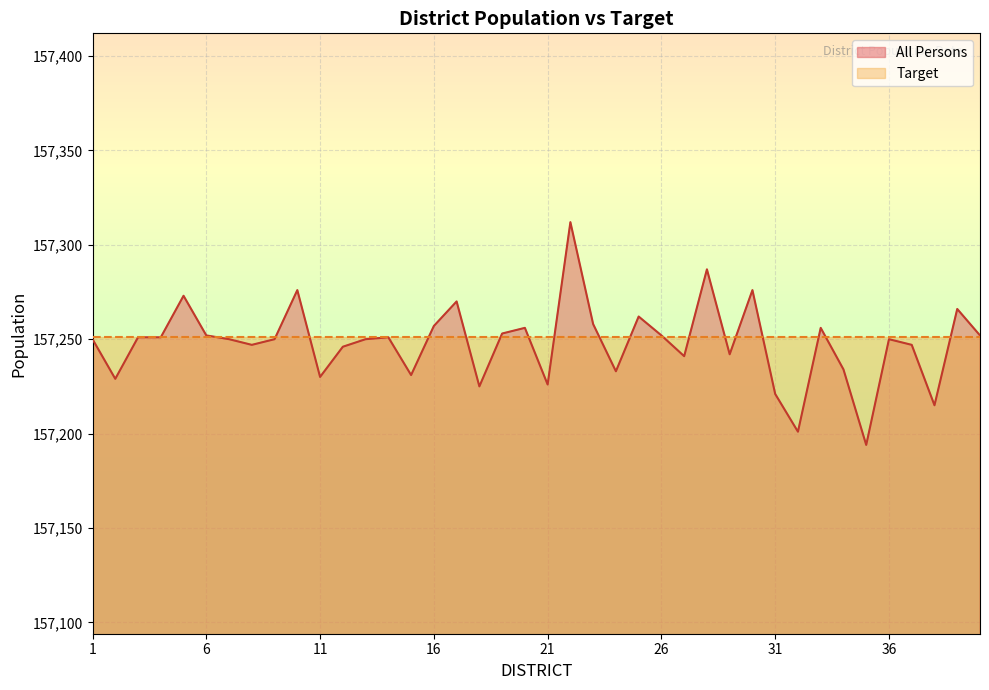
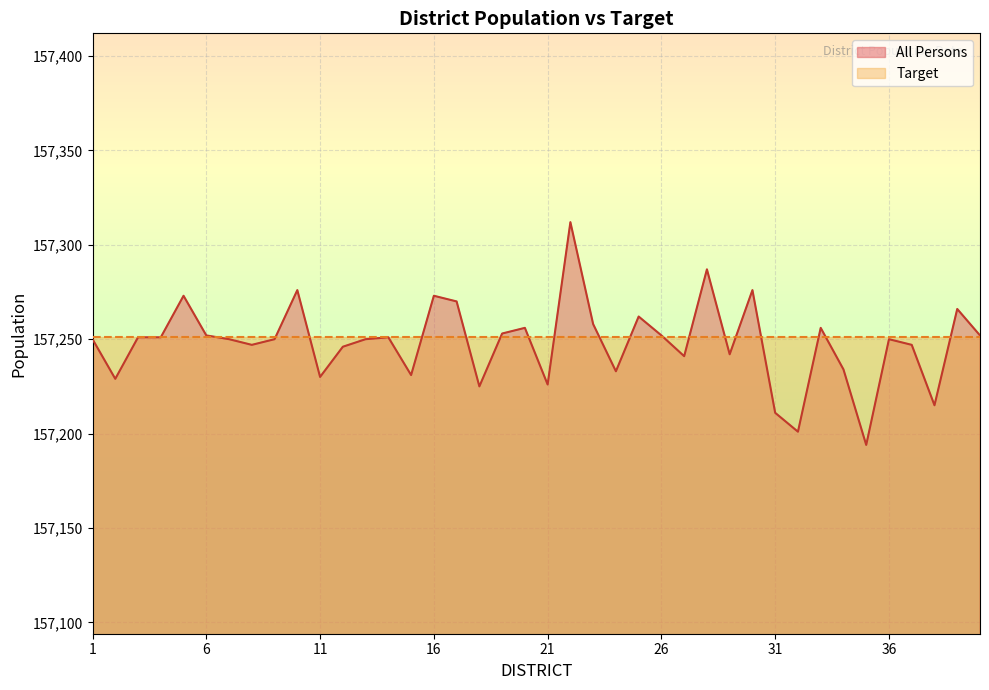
All Persons, 16: 157,257 -> 157,273
All Persons, 31: 157,221 -> 157,211
